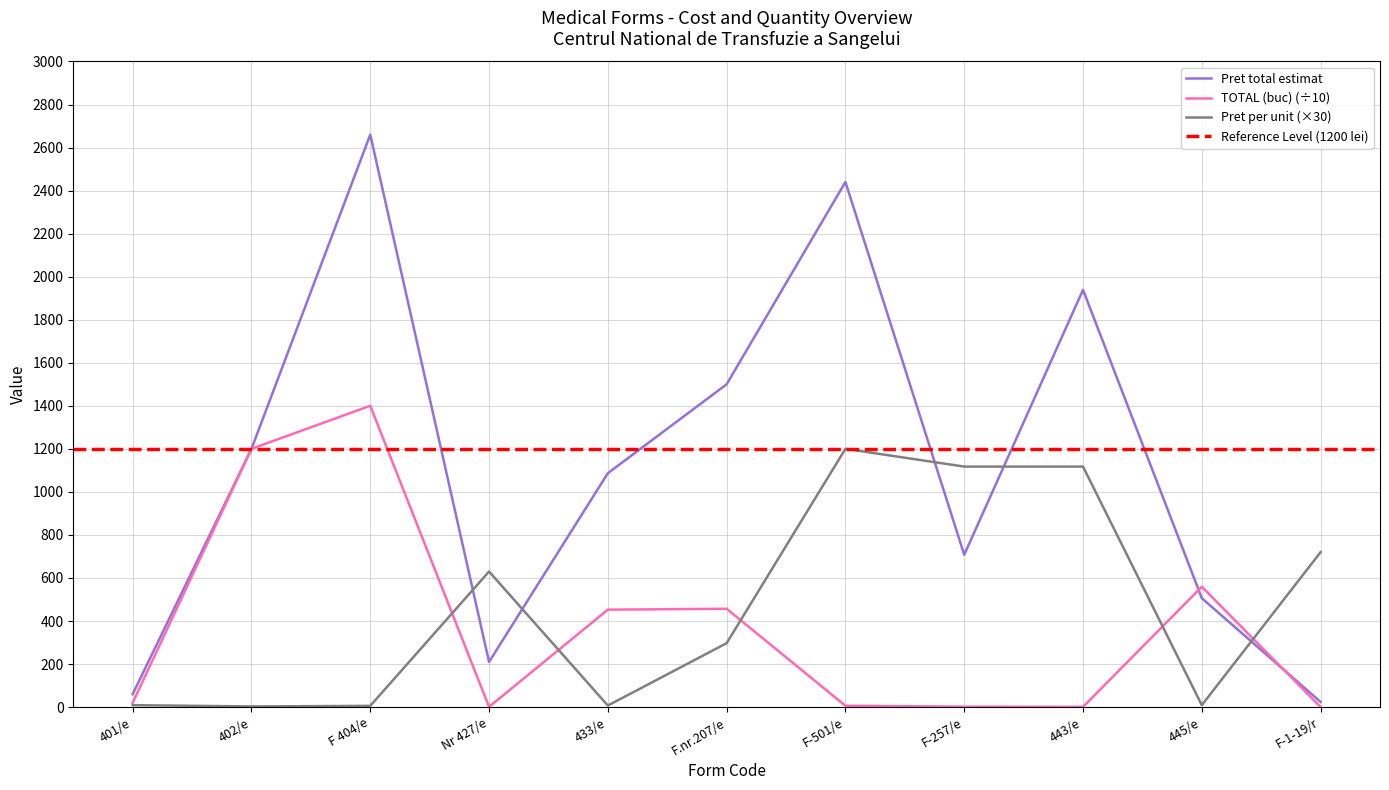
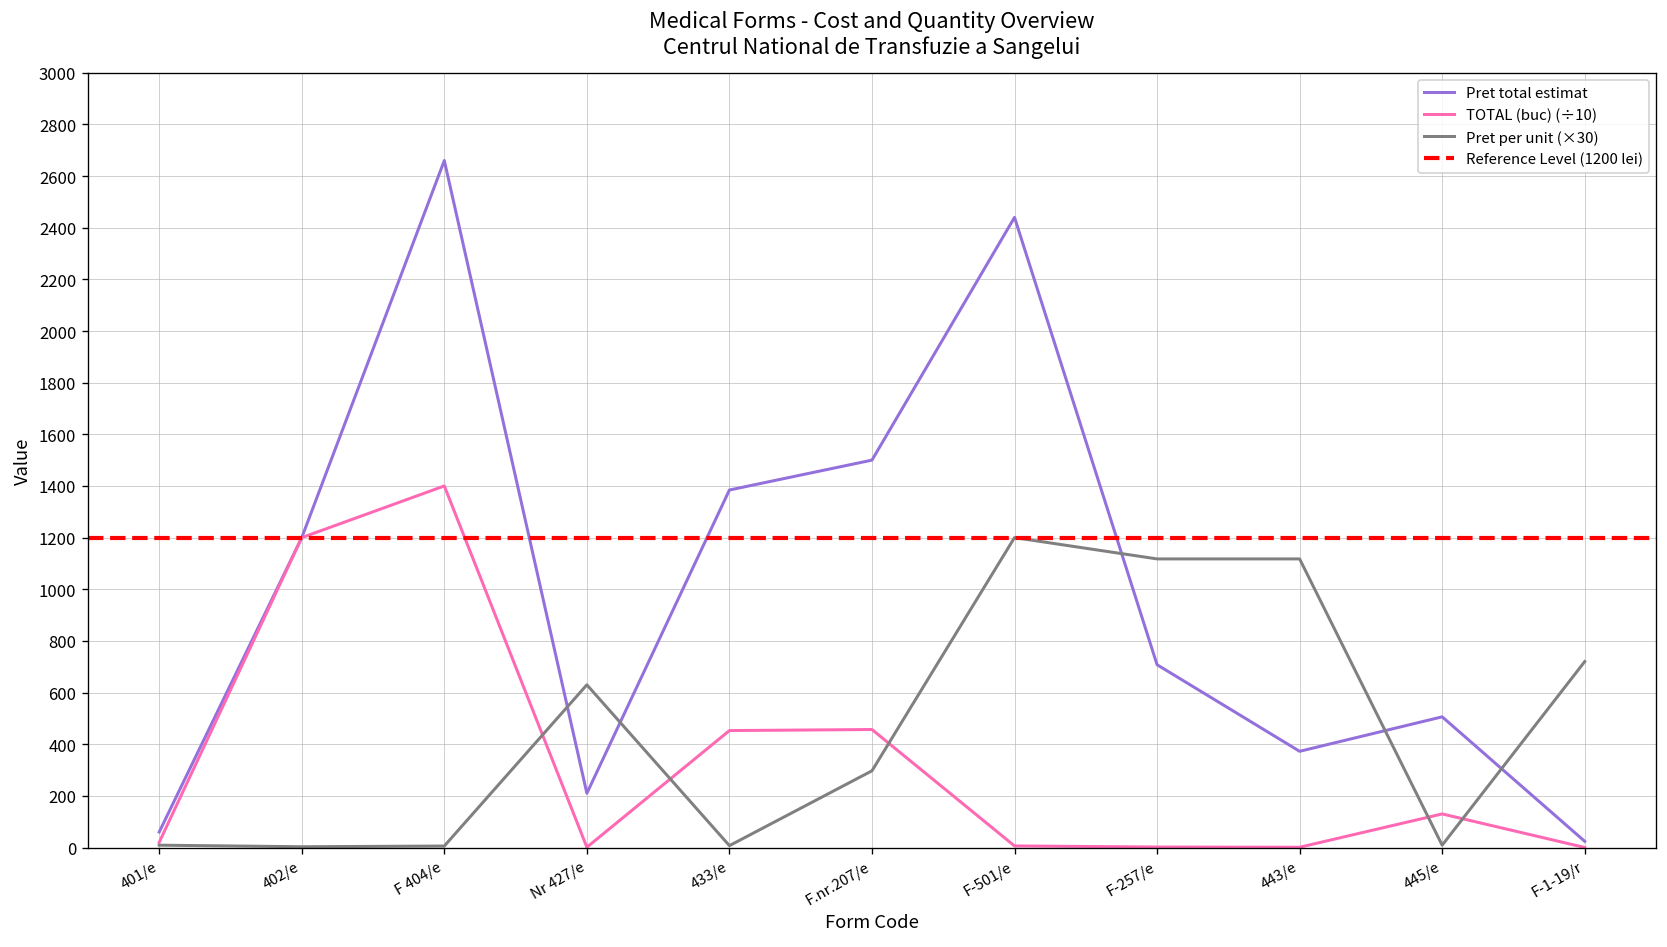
Pret total estimat, 433/e: 1090 -> 1380
Pret total estimat, 443/e: 1940 -> 370
TOTAL (buc) (÷10), 445/e: 560 -> 130
